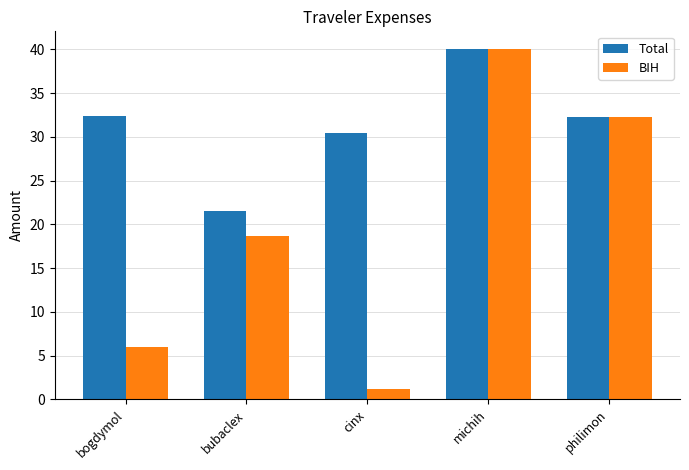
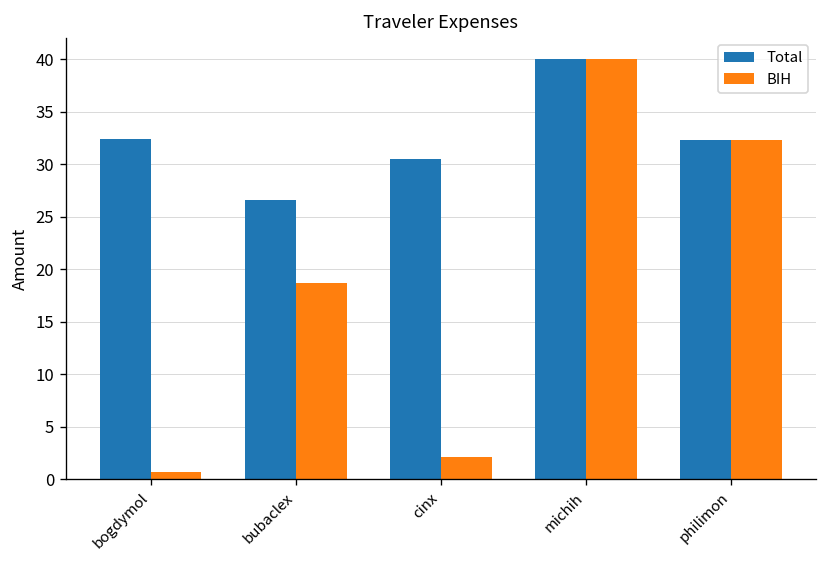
BIH, bogdymol: 6 -> 1
Total, bubaclex: 21 -> 27
BIH, cinx: 1 -> 2
